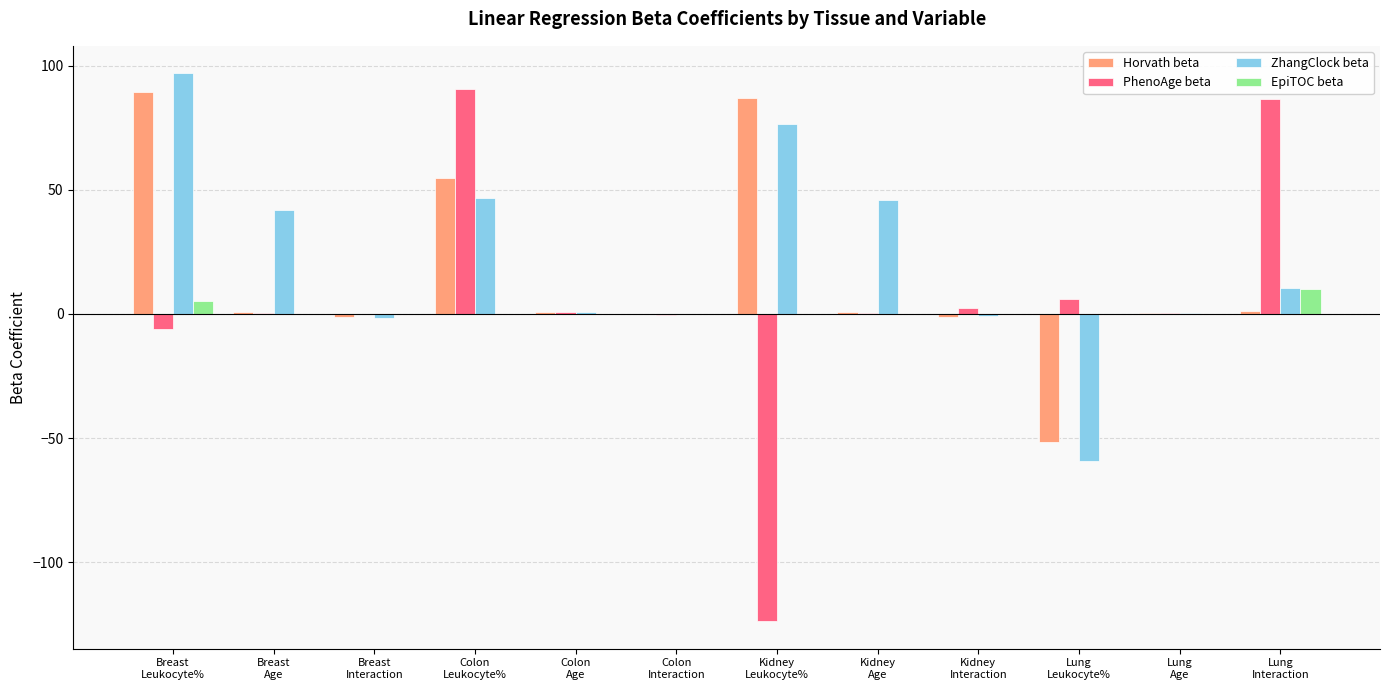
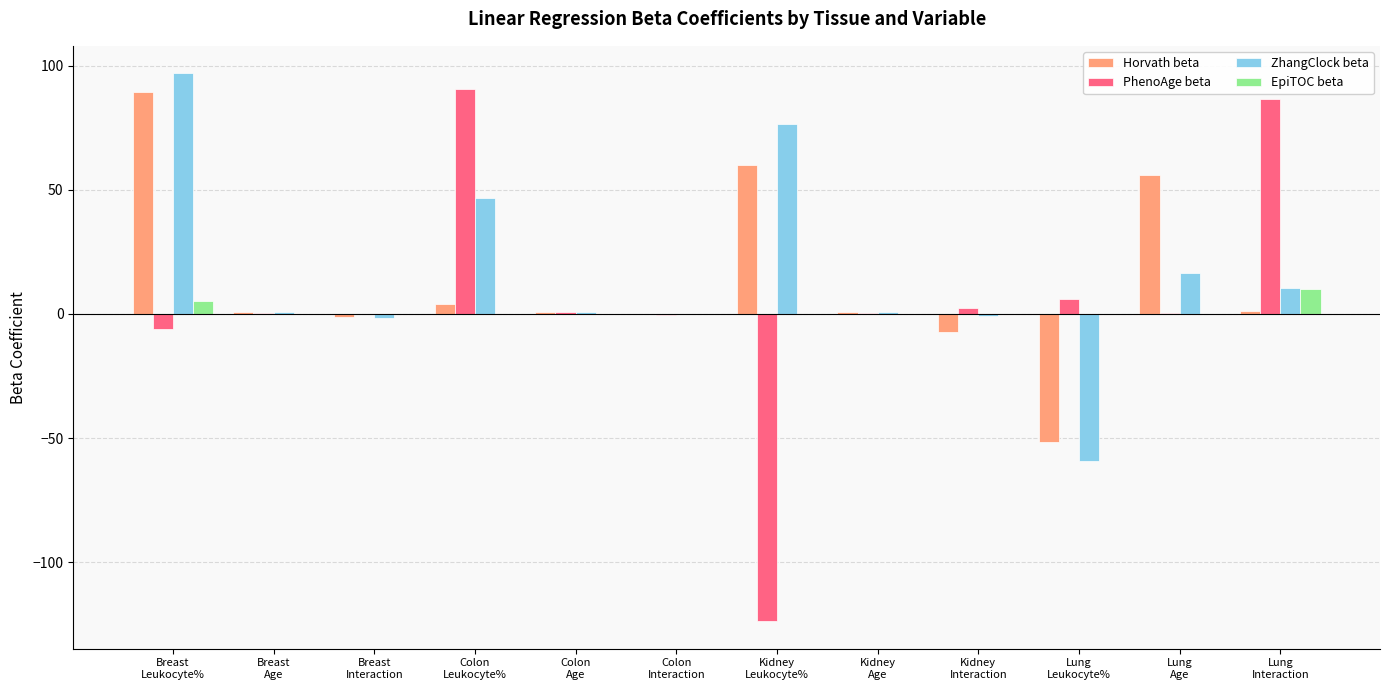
ZhangClock beta, Breast Age: 42 -> 1
Horvath beta, Colon Leukocyte%: 55 -> 4
Horvath beta, Kidney Leukocyte%: 87 -> 60
ZhangClock beta, Kidney Age: 46 -> 1
Horvath beta, Kidney Interaction: -1 -> -7
Horvath beta, Lung Age: 0 -> 56
ZhangClock beta, Lung Age: 0 -> 16
